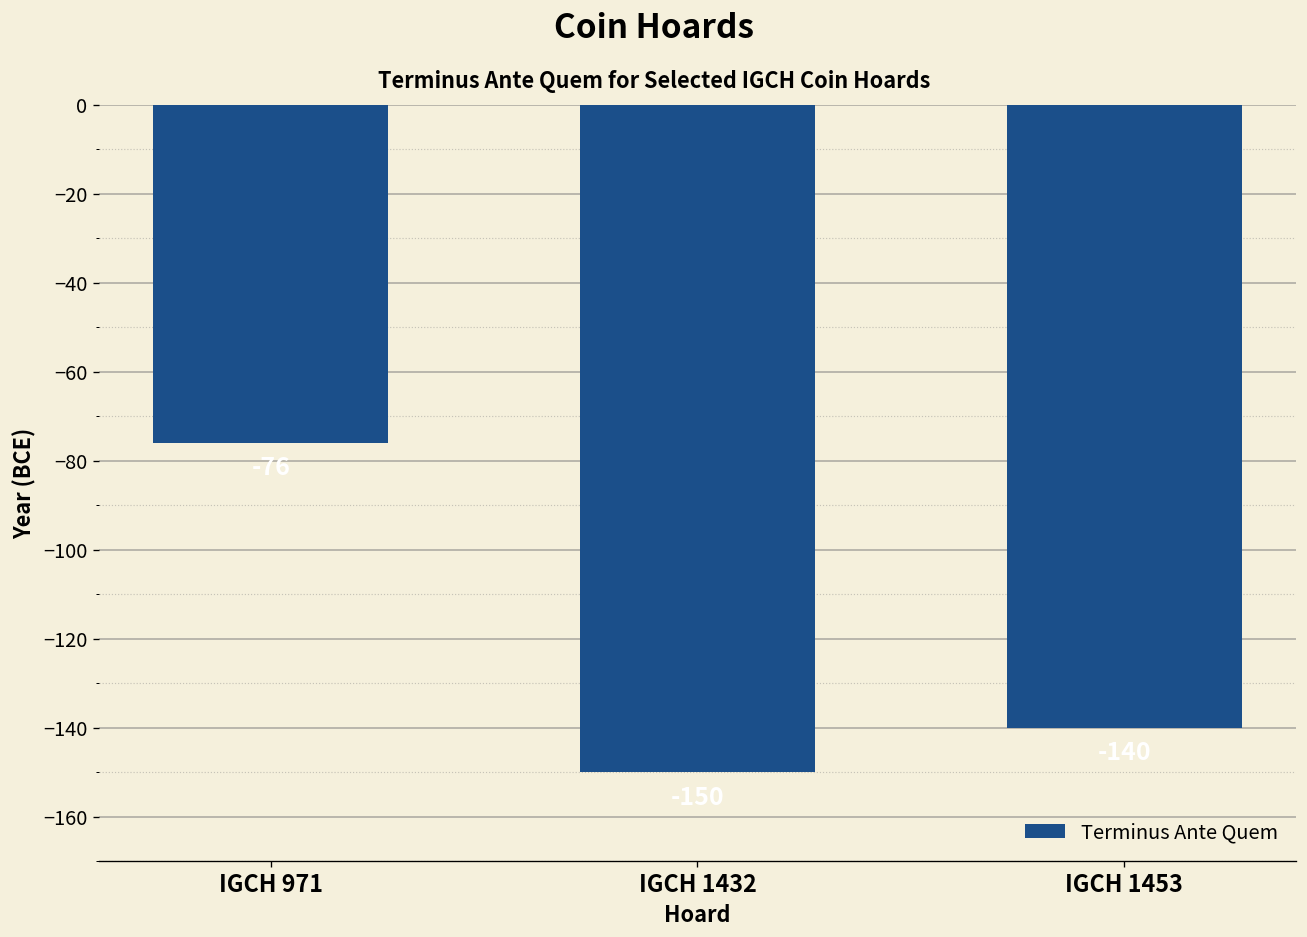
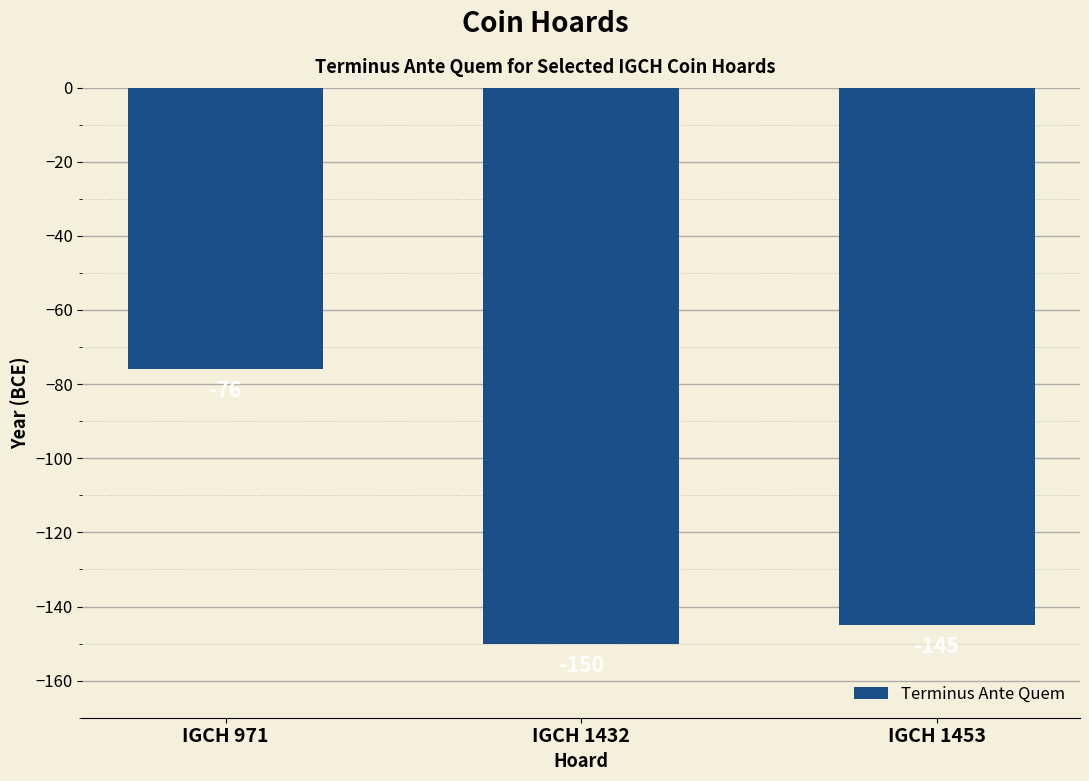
IGCH 1453: -140 -> -145
